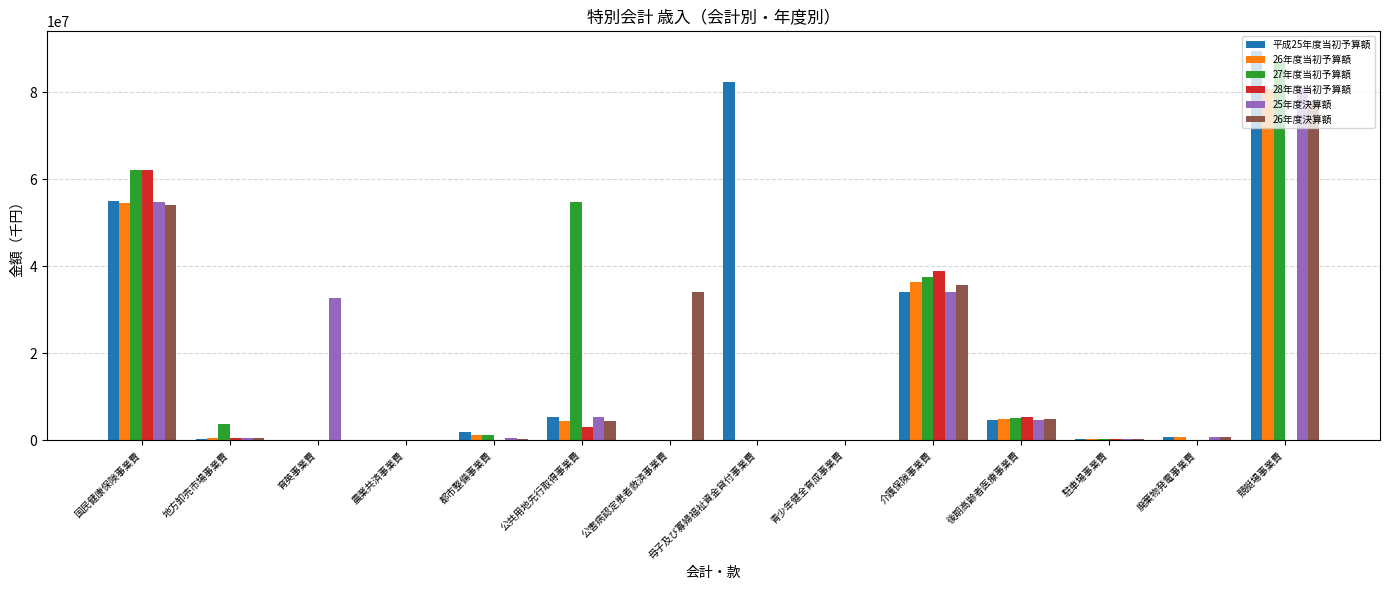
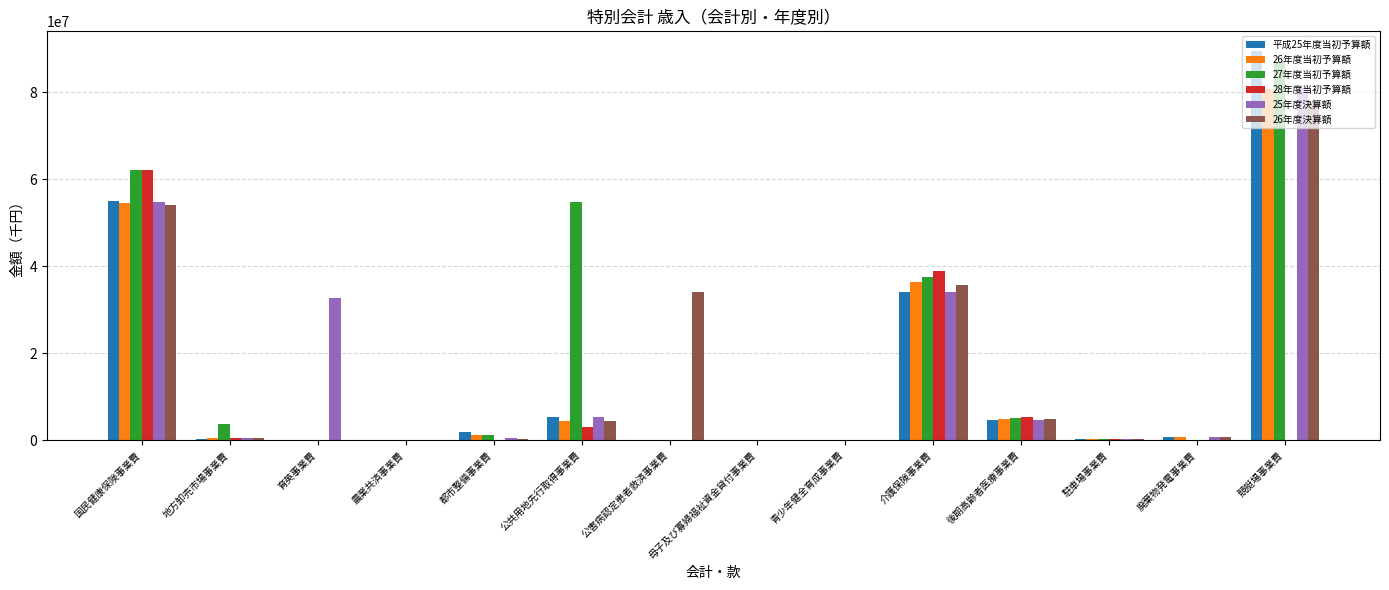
平成25年度当初予算額, 母子及び寡婦福祉資金貸付事業費: 82000000 -> 0
